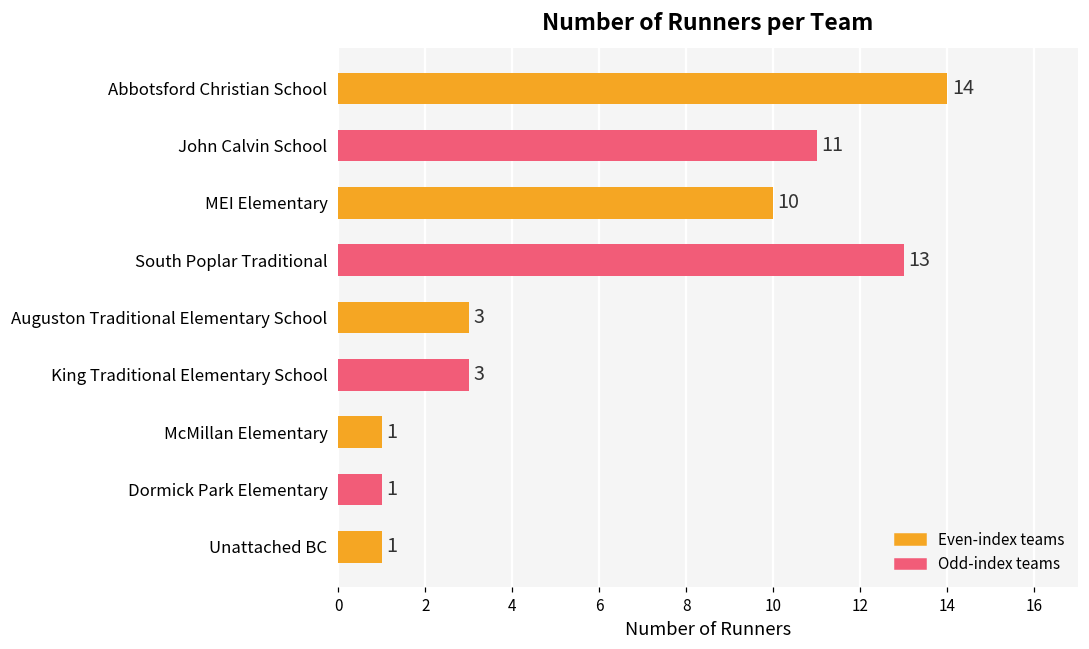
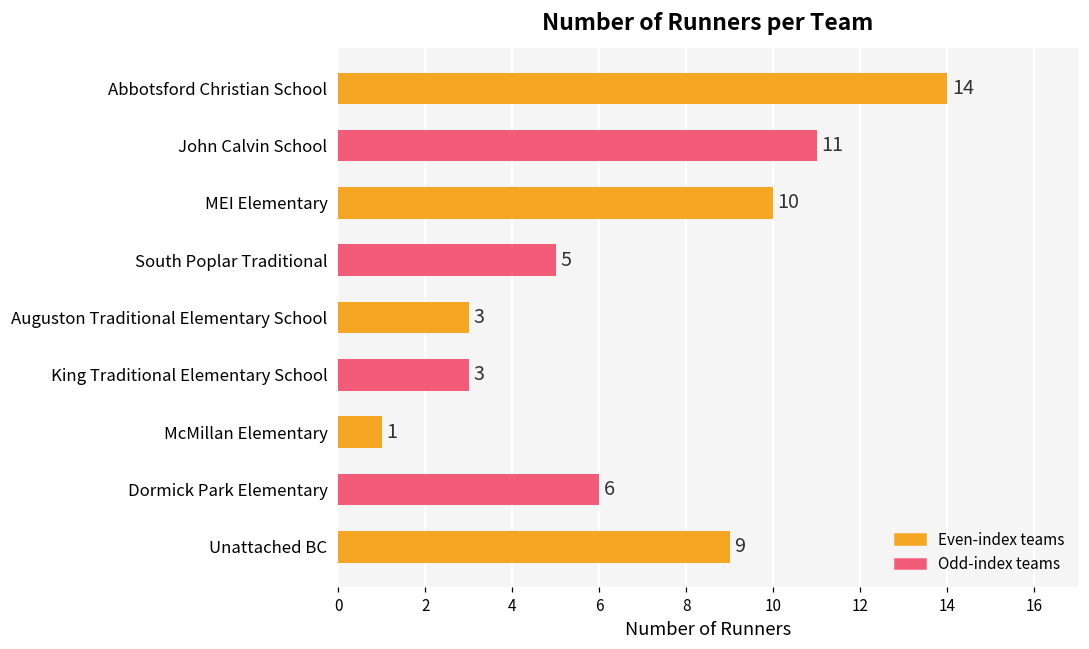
South Poplar Traditional: 13 -> 5
Dormick Park Elementary: 1 -> 6
Unattached BC: 1 -> 9
